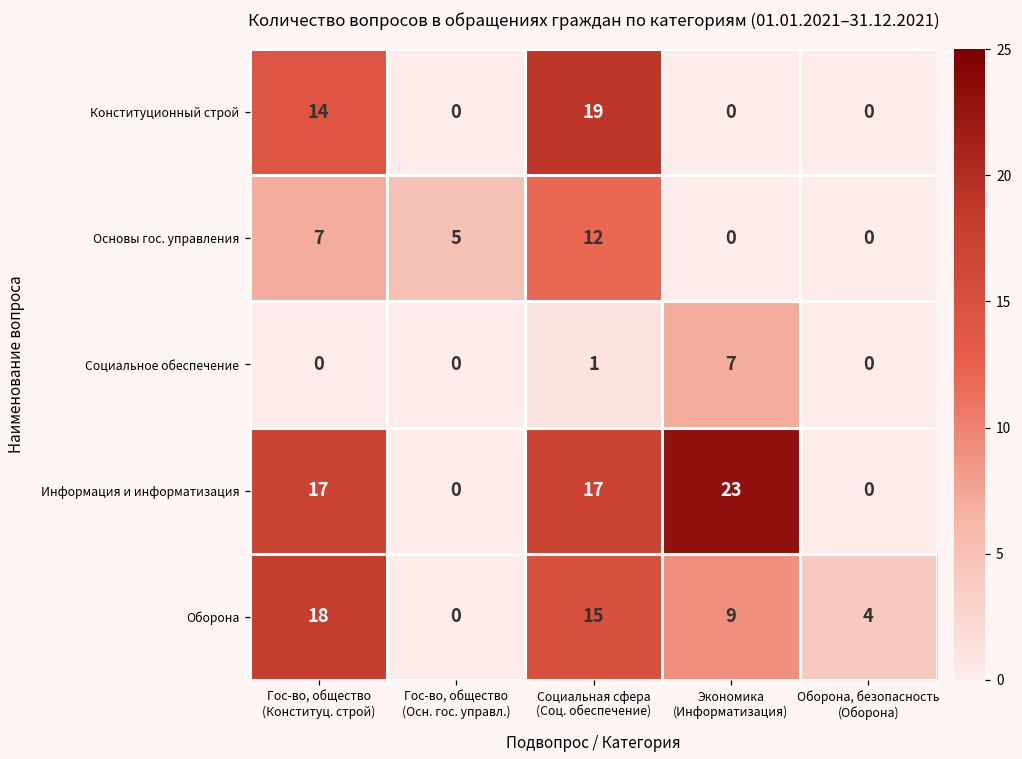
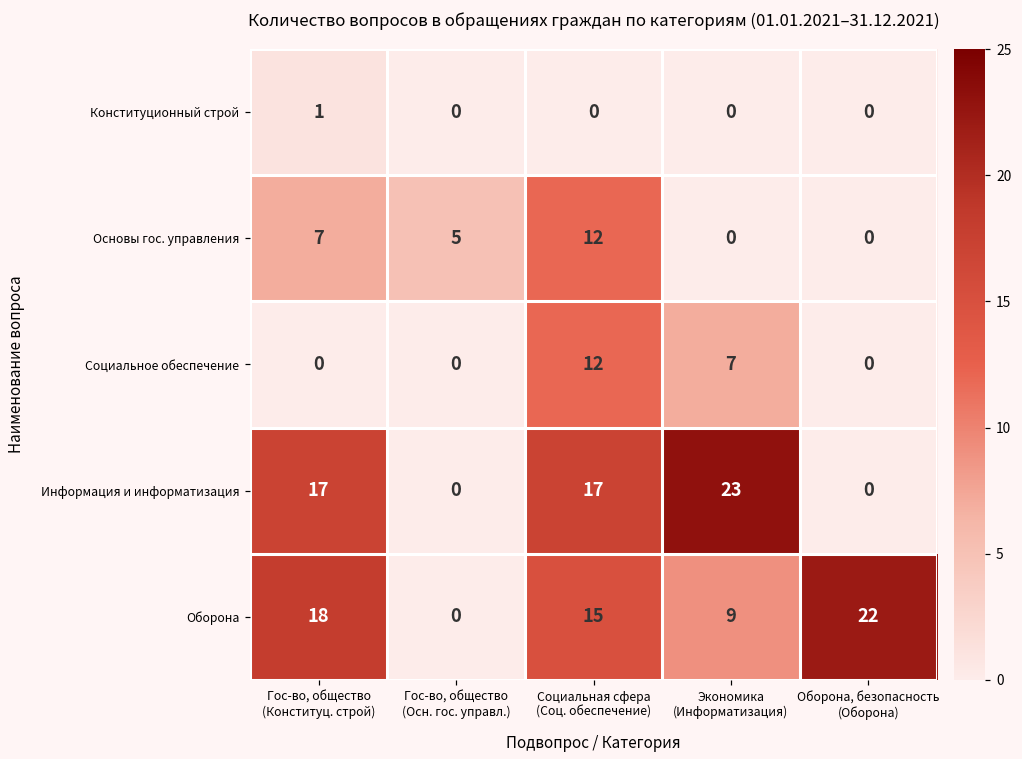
Конституционный строй, Гос-во, общество (Конституц. строй): 14 -> 1
Конституционный строй, Социальная сфера (Соц. обеспечение): 19 -> 0
Социальное обеспечение, Социальная сфера (Соц. обеспечение): 1 -> 12
Оборона, Оборона, безопасность (Оборона): 4 -> 22
